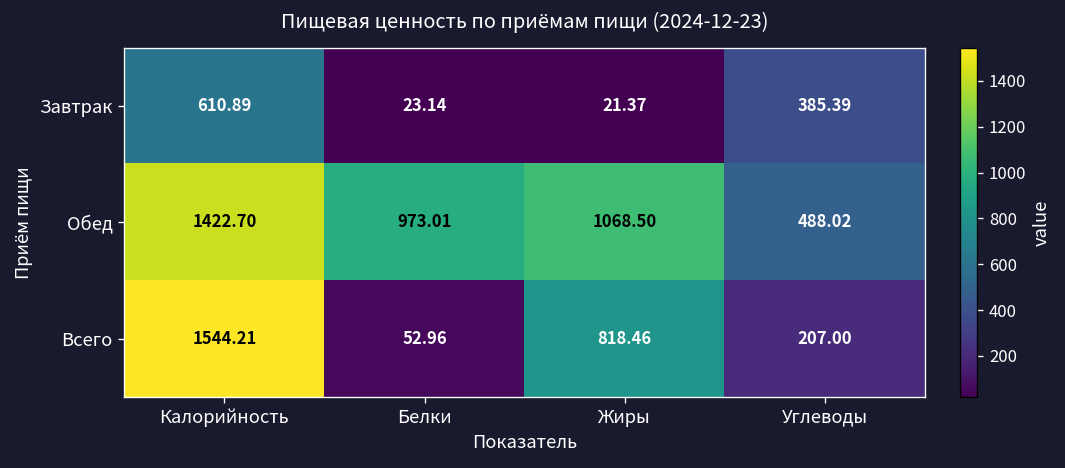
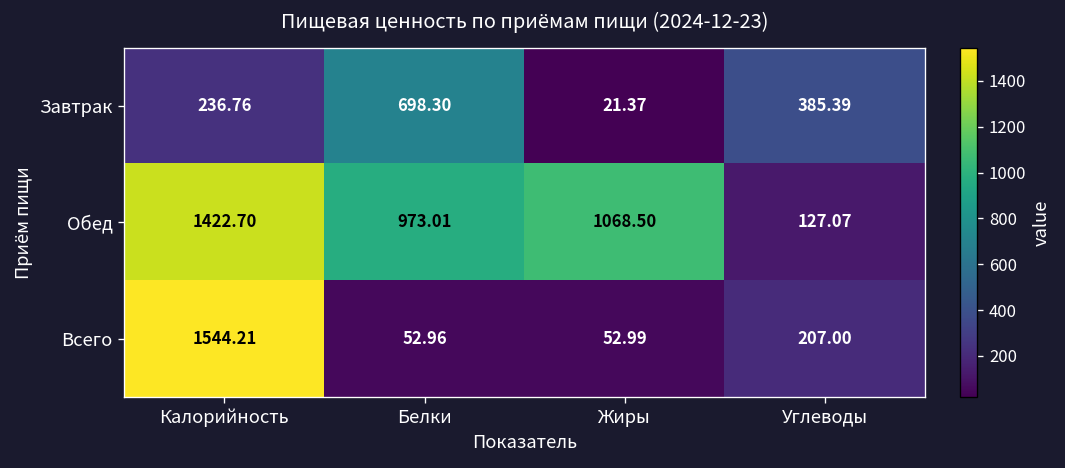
Завтрак, Калорийность: 610.89 -> 236.76
Завтрак, Белки: 23.14 -> 698.30
Обед, Углеводы: 488.02 -> 127.07
Всего, Жиры: 818.46 -> 52.99
